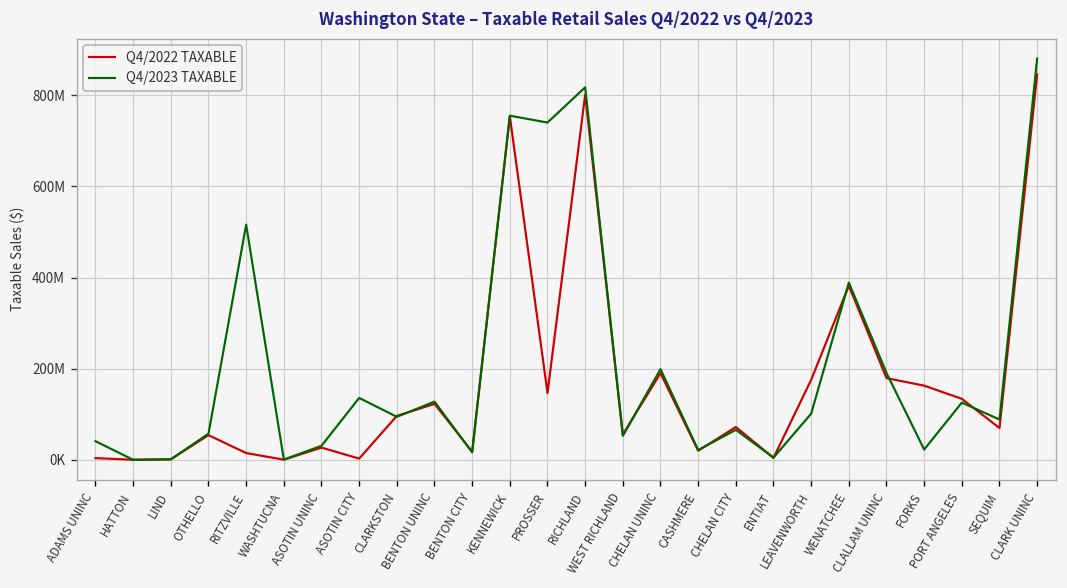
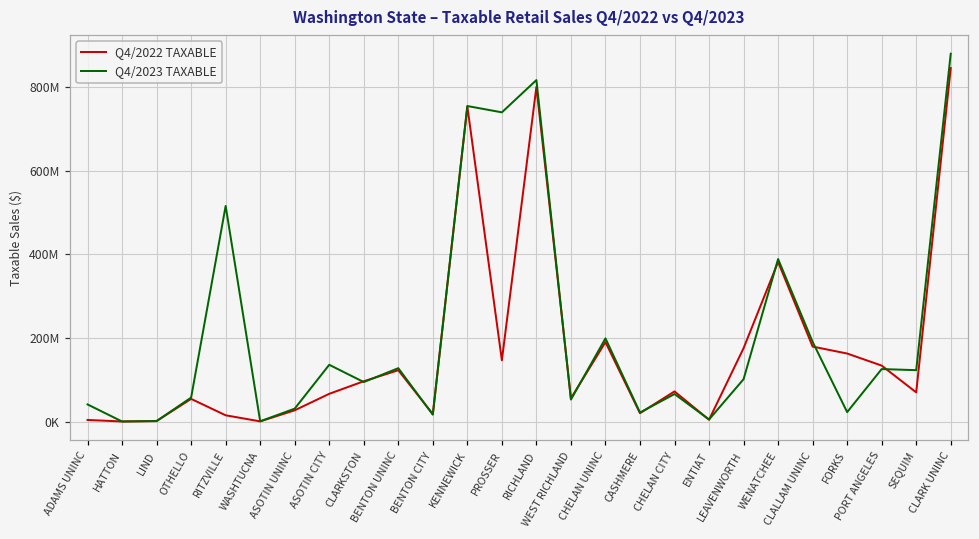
Q4/2022 TAXABLE, ASOTIN CITY: 0 -> 70000000
Q4/2023 TAXABLE, SEQUIM: 90000000 -> 120000000
